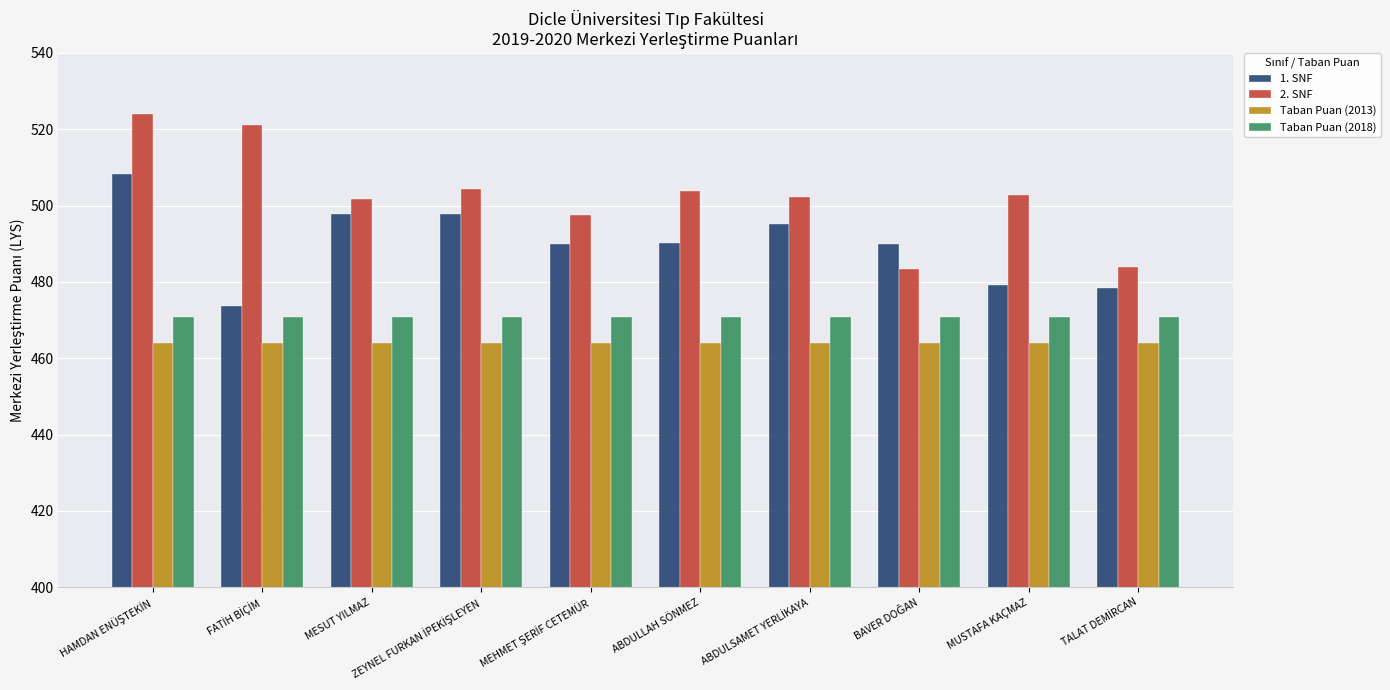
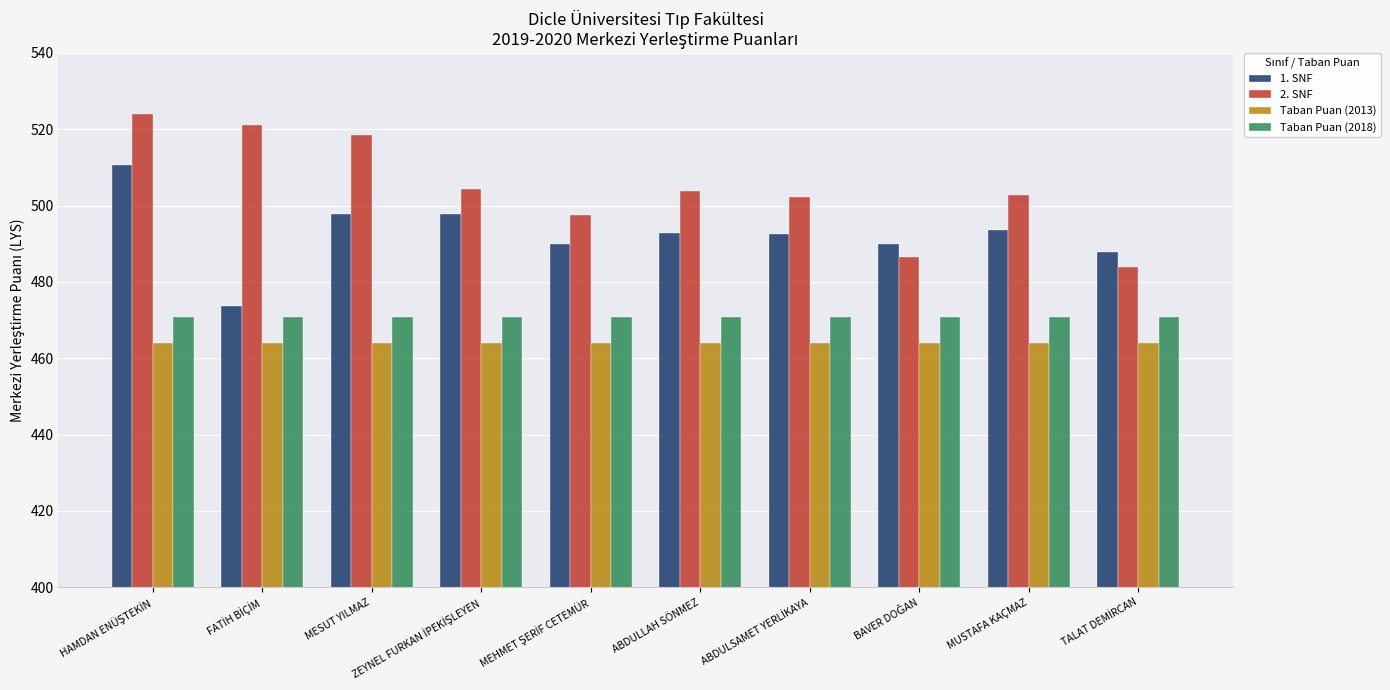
1. SNF, HAMDAN ENÜŞTEKİN: 508 -> 511
2. SNF, MESUT YILMAZ: 502 -> 518
1. SNF, ABDULLAH SÖNMEZ: 490 -> 493
1. SNF, ABDULSAMET YERLİKAYA: 495 -> 493
2. SNF, BAVER DOĞAN: 483 -> 486
1. SNF, MUSTAFA KAÇMAZ: 479 -> 494
1. SNF, TALAT DEMİRCAN: 478 -> 488
